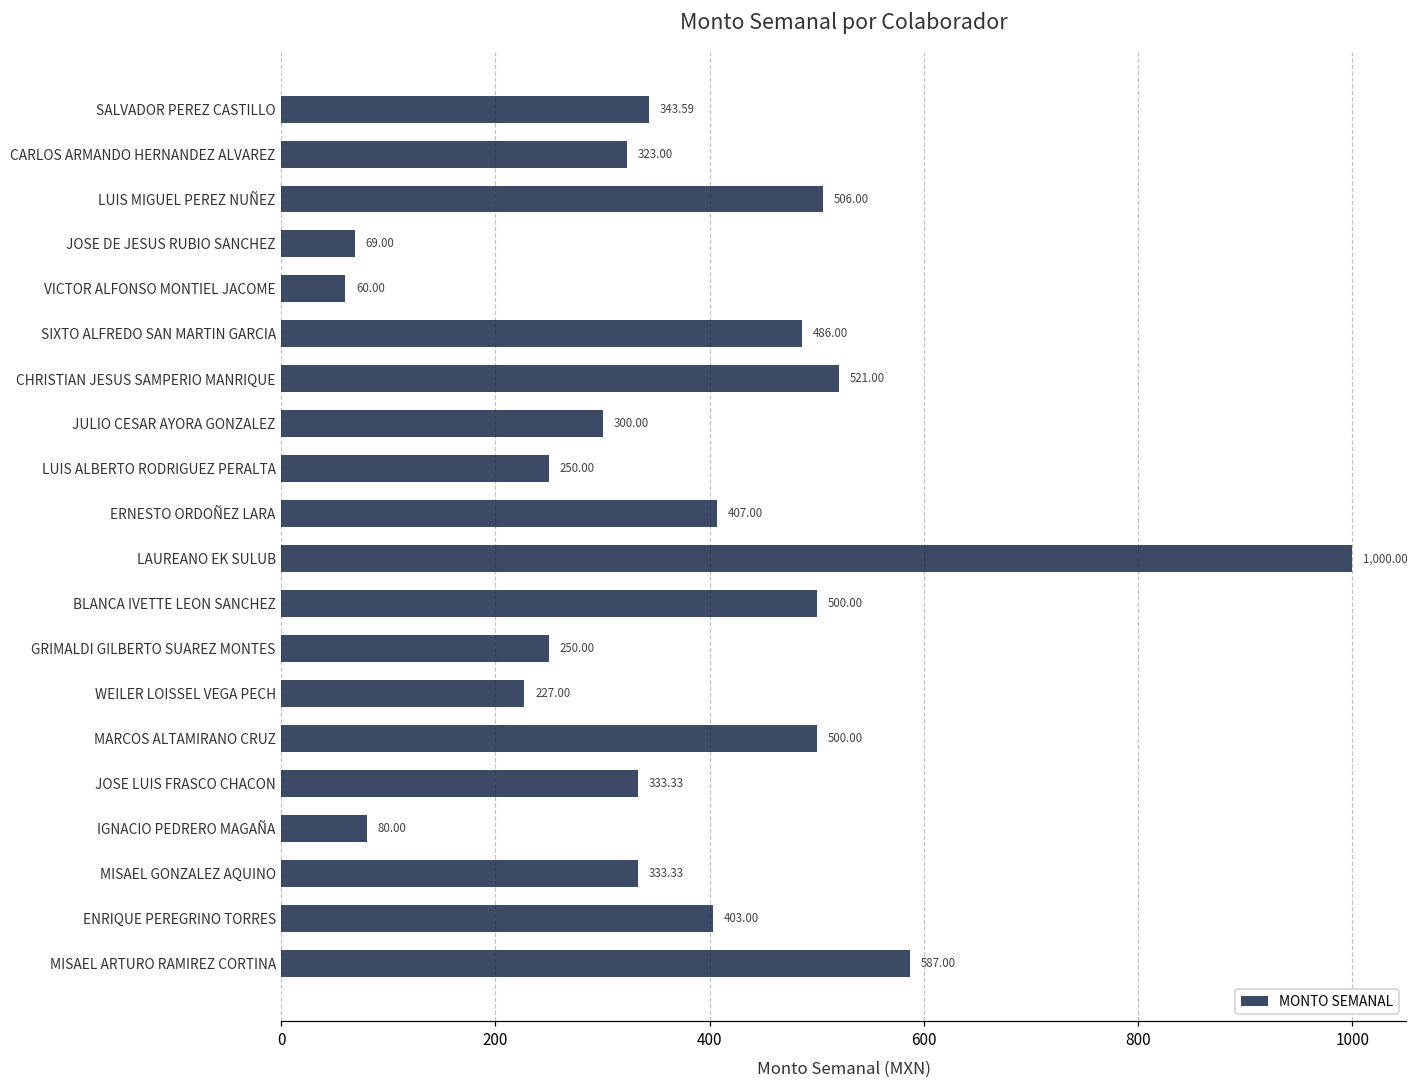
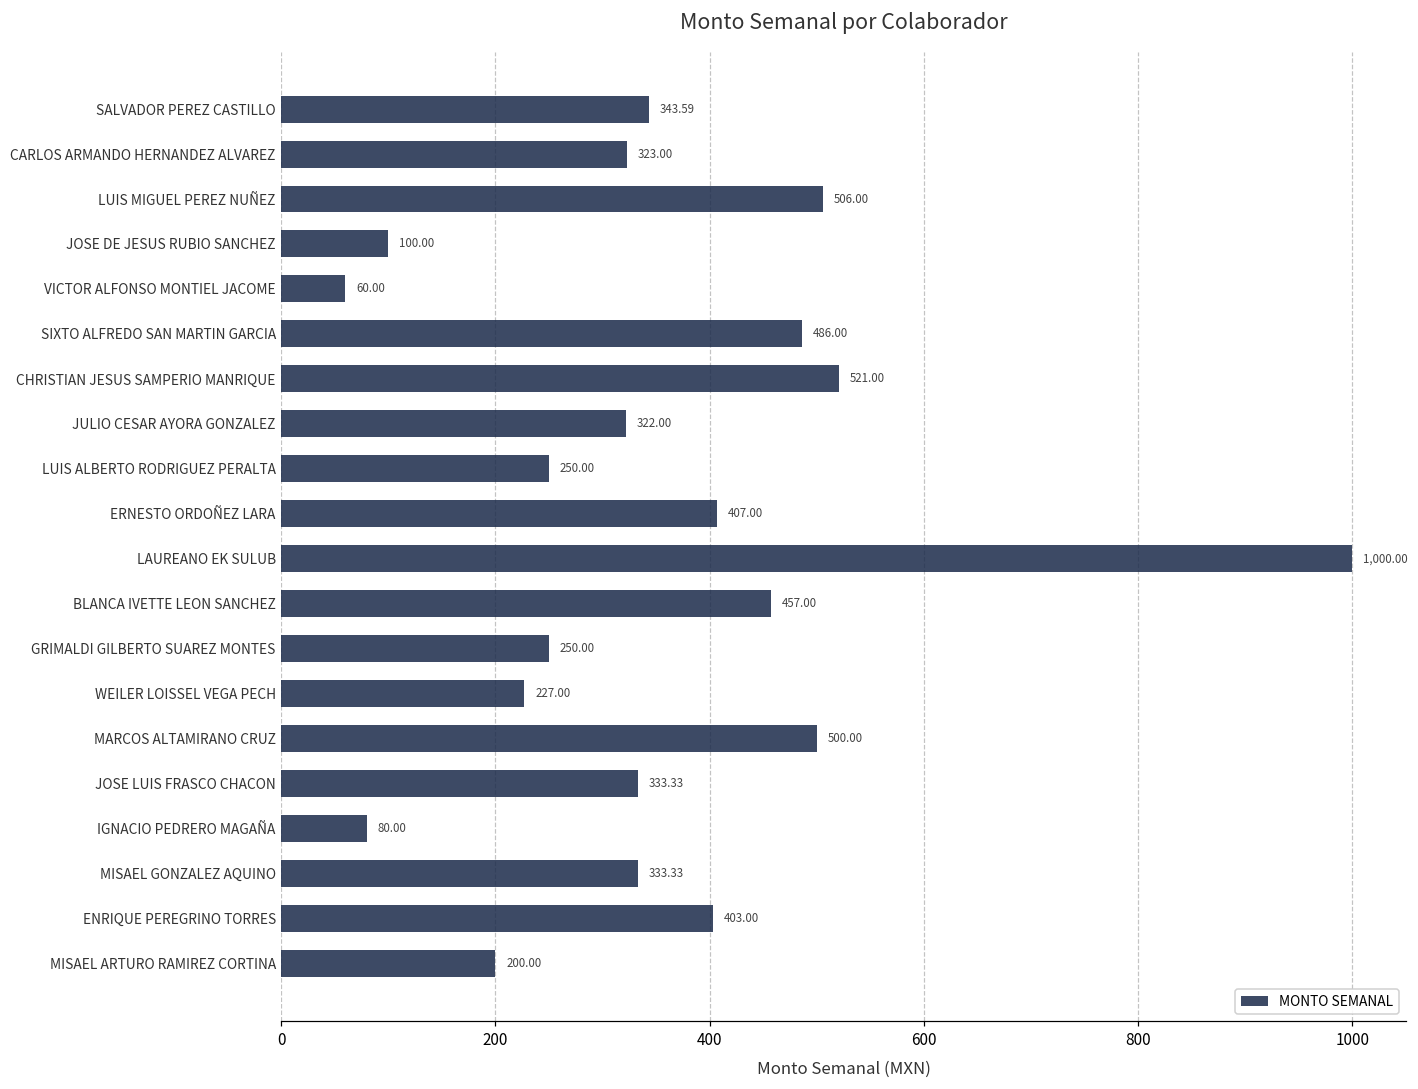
JOSE DE JESUS RUBIO SANCHEZ: 69.00 -> 100.00
JULIO CESAR AYORA GONZALEZ: 300.00 -> 322.00
BLANCA IVETTE LEON SANCHEZ: 500.00 -> 457.00
MISAEL ARTURO RAMIREZ CORTINA: 587.00 -> 200.00
